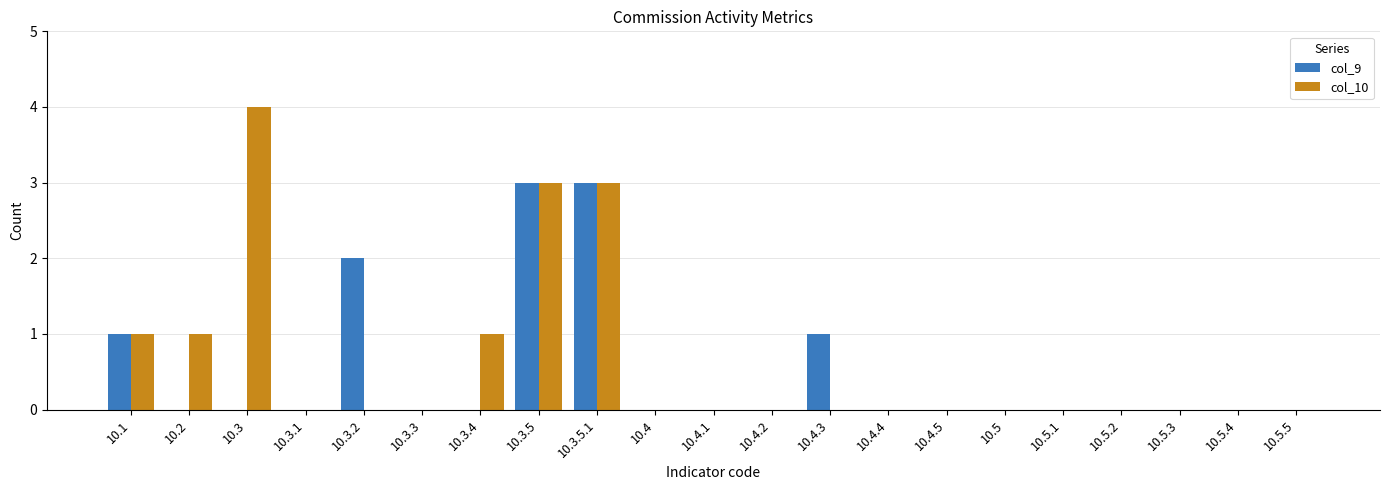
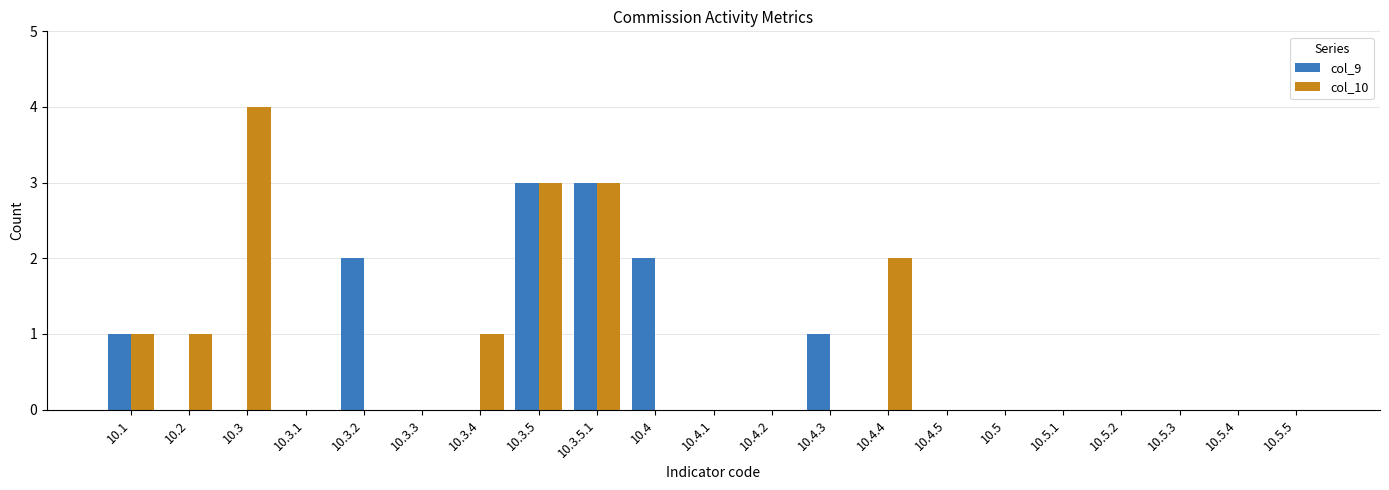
col_9, 10.4: 0 -> 2
col_10, 10.4.4: 0 -> 2
